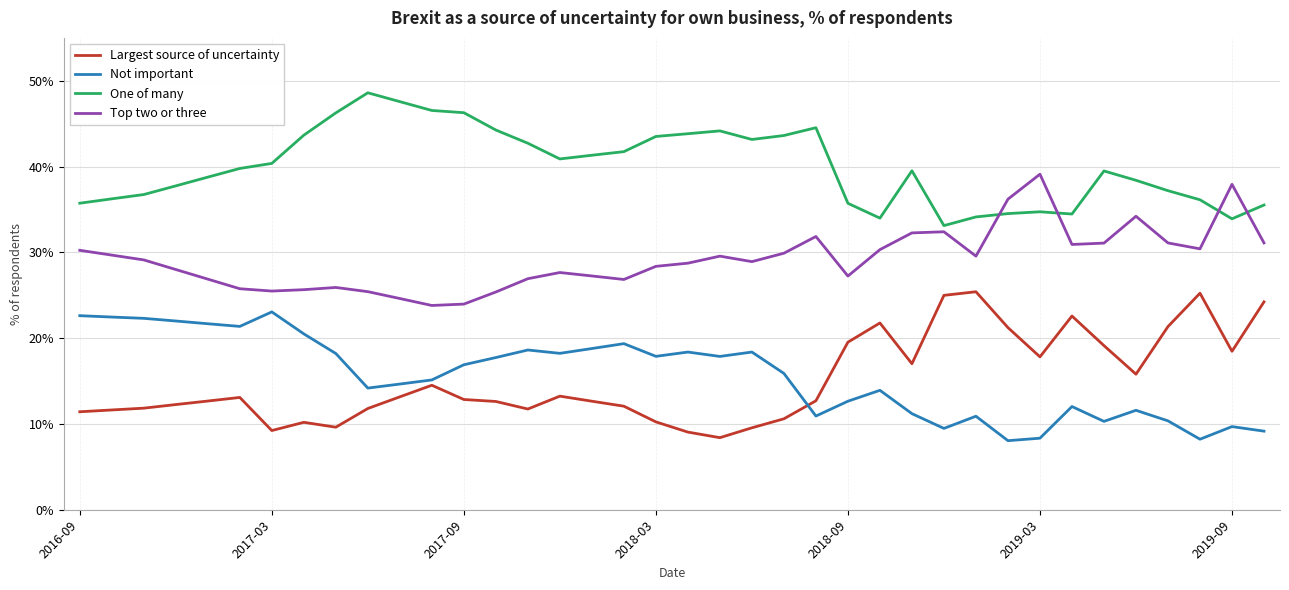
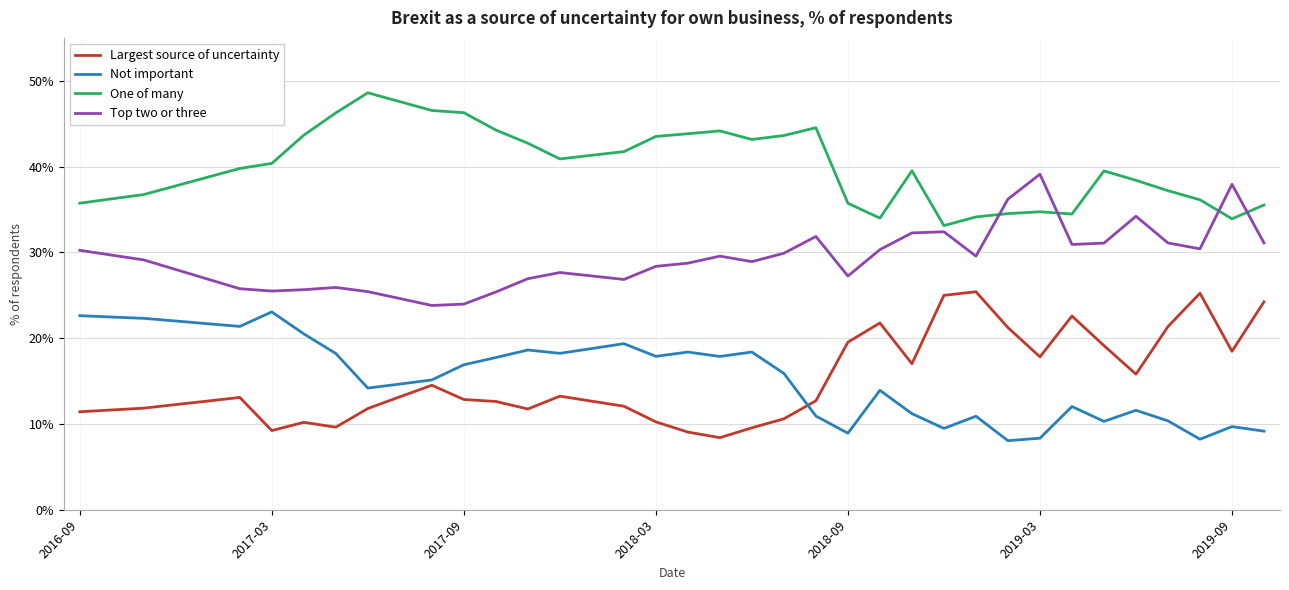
Not important, 2018-09: 13% -> 9%
